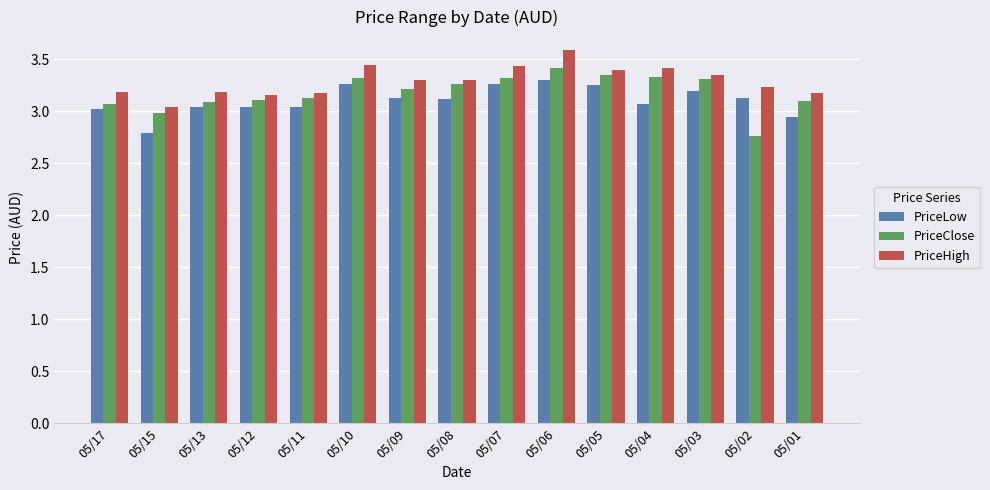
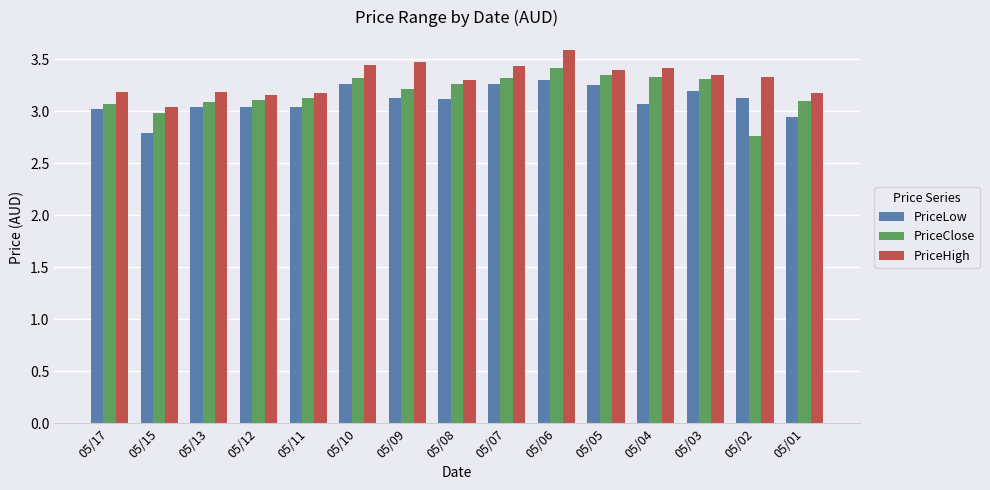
PriceHigh, 05/09: 3.31 -> 3.48
PriceHigh, 05/02: 3.23 -> 3.33
